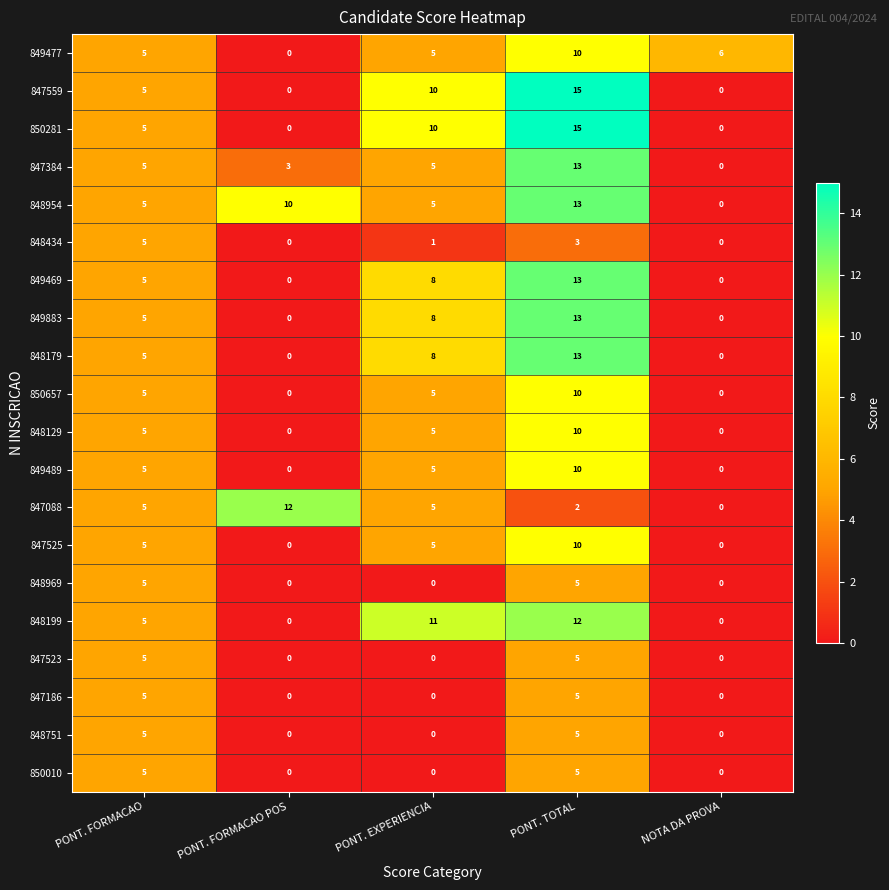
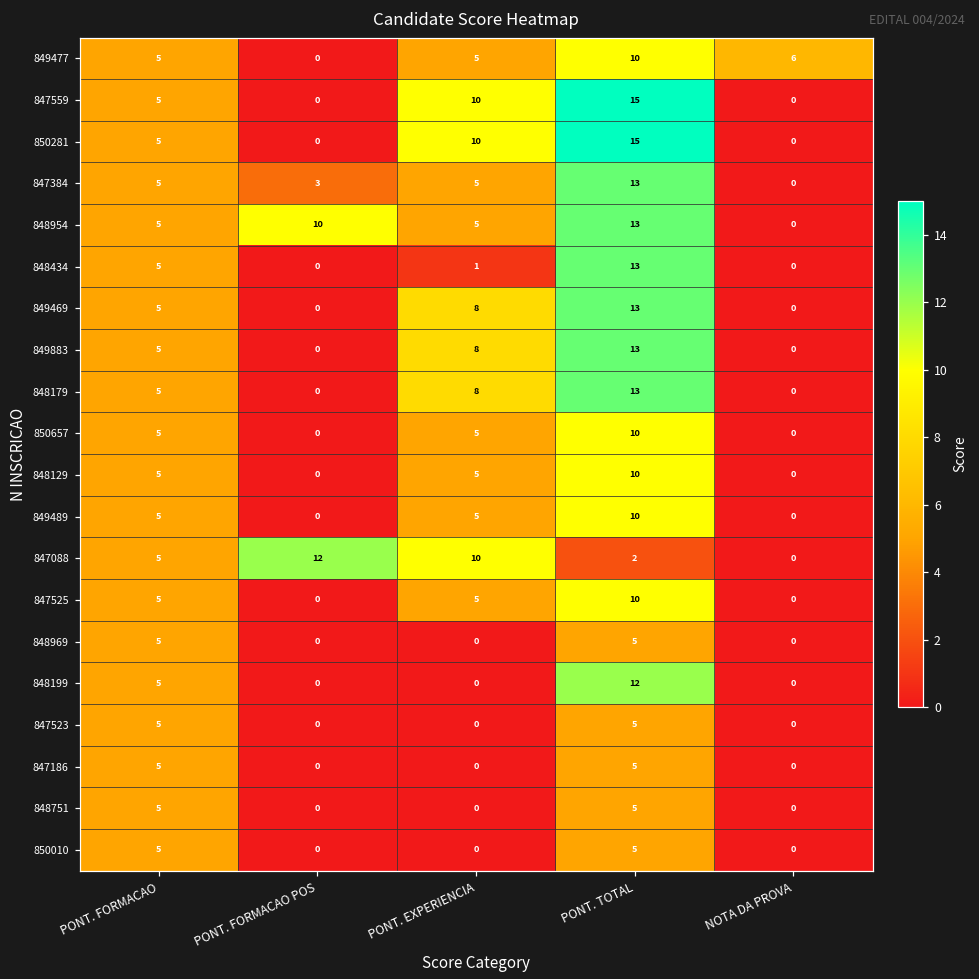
848434, PONT. TOTAL: 3 -> 13
847088, PONT. EXPERIENCIA: 5 -> 10
848199, PONT. EXPERIENCIA: 11 -> 0
